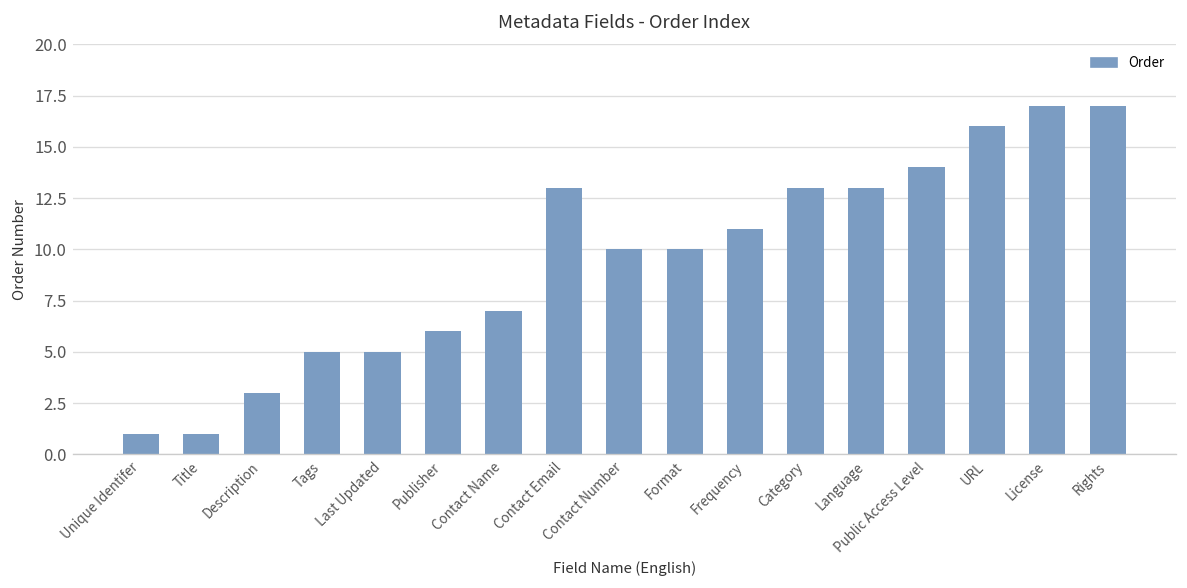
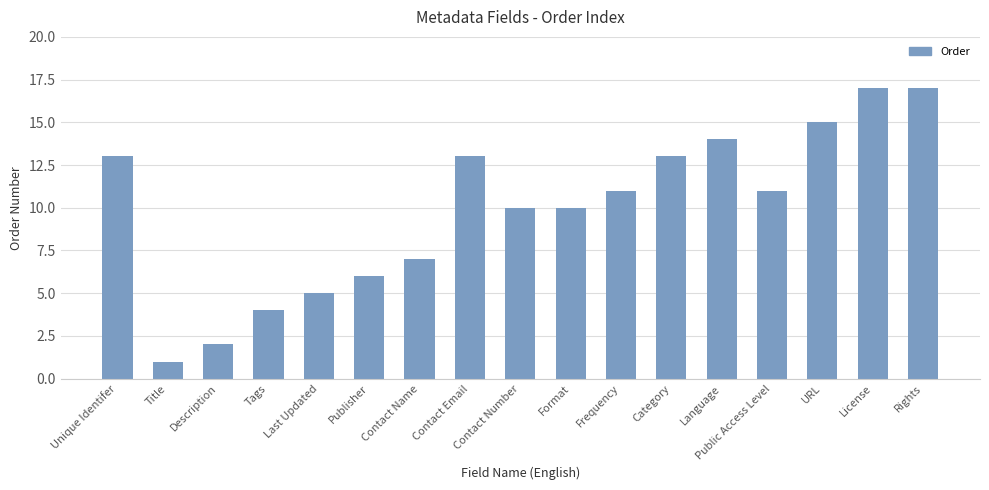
Unique Identifer: 1 -> 13
Description: 3 -> 2
Tags: 5 -> 4
Language: 13 -> 14
Public Access Level: 14 -> 11
URL: 16 -> 15
